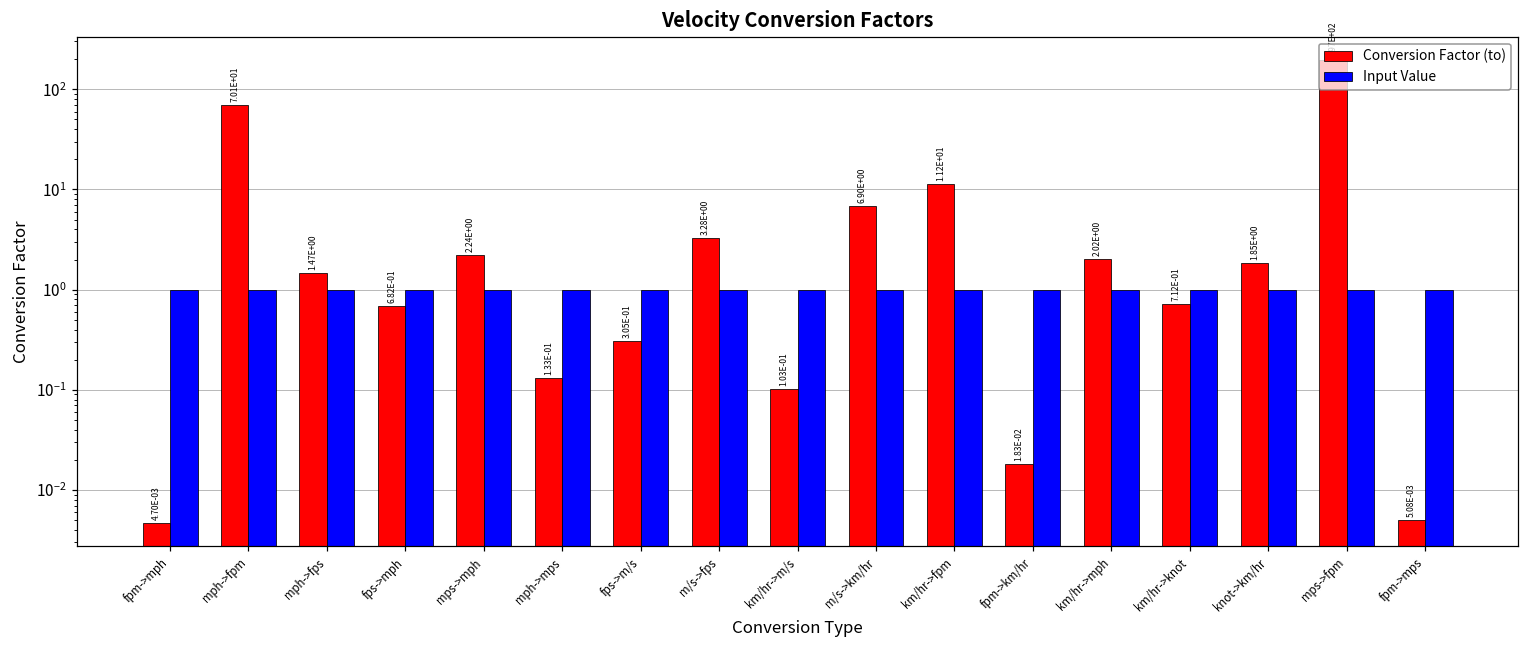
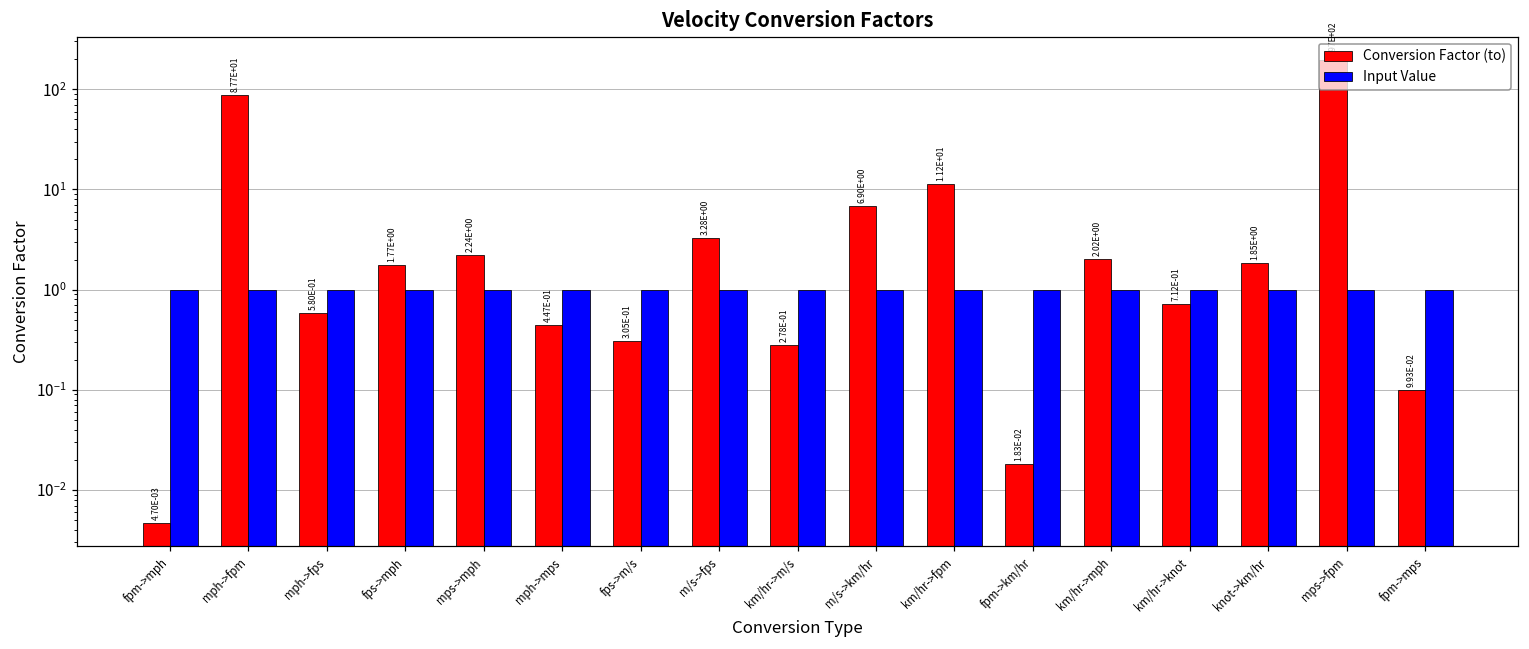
Conversion Factor (to), mph->fpm: 7.01E+01 -> 8.77E+01
Conversion Factor (to), mph->fps: 1.47E+00 -> 5.80E-01
Conversion Factor (to), fps->mph: 6.82E-01 -> 1.77E+00
Conversion Factor (to), mph->mps: 1.33E-01 -> 4.47E-01
Conversion Factor (to), km/hr->m/s: 1.03E-01 -> 2.78E-01
Conversion Factor (to), fpm->mps: 5.08E-03 -> 9.93E-02
